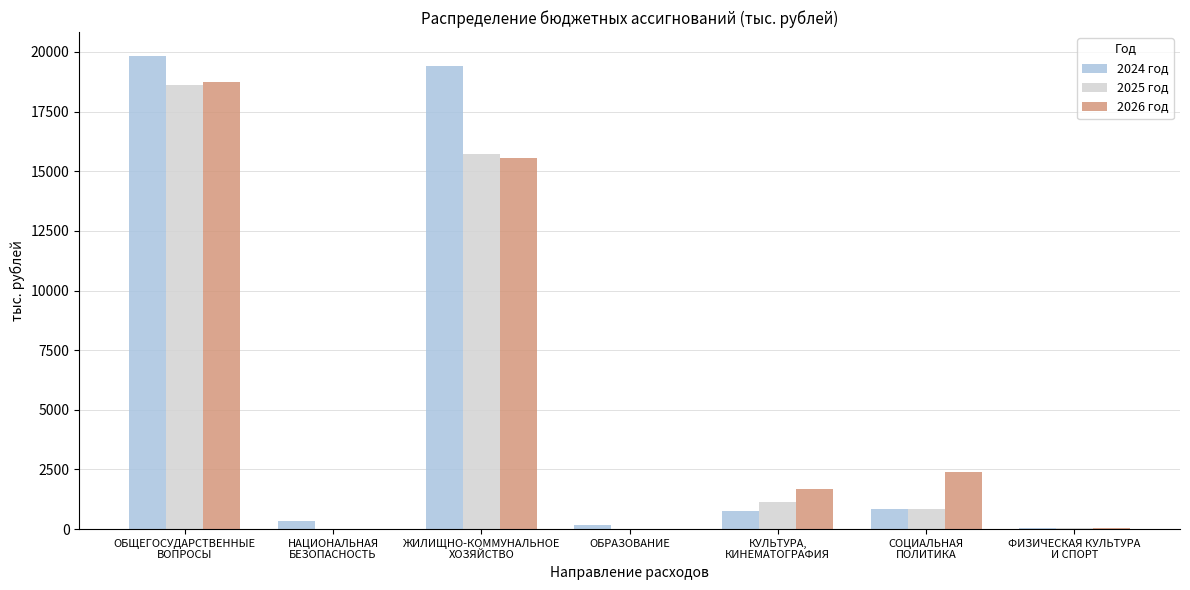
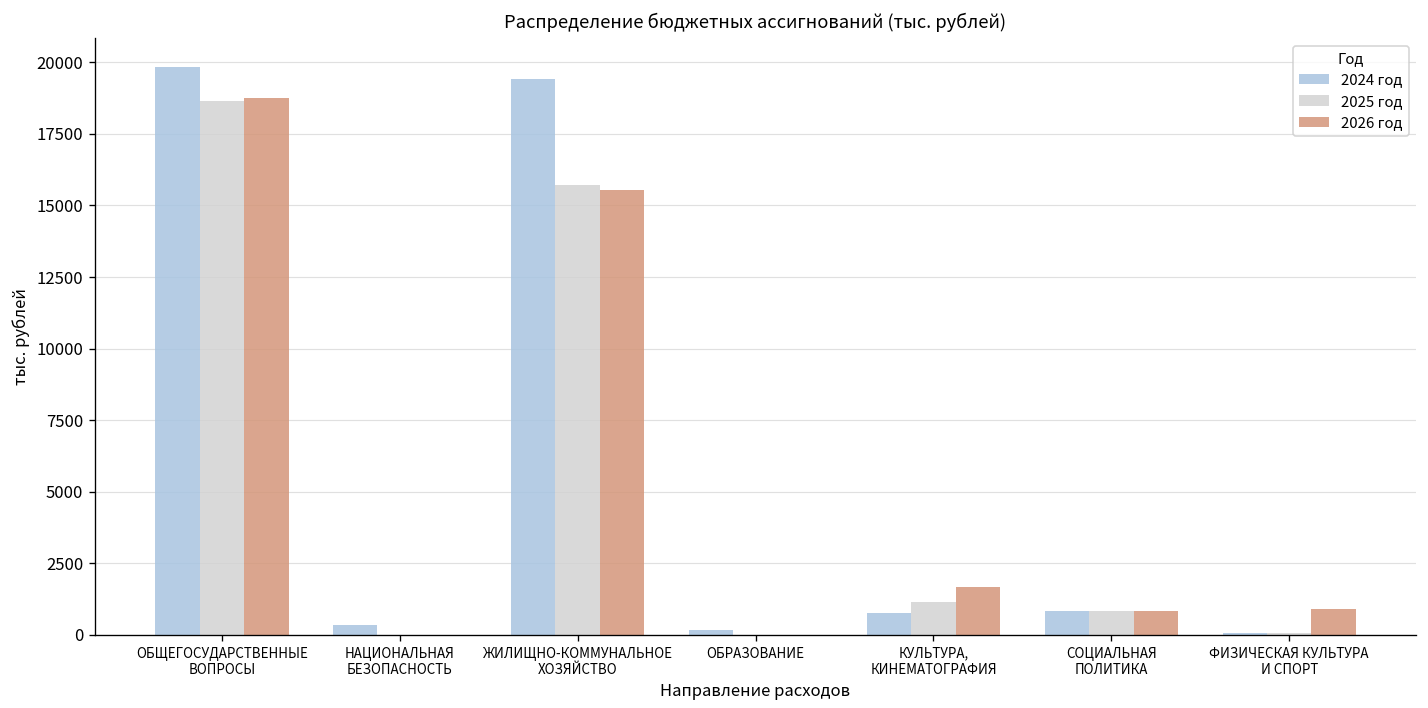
2026 год, СОЦИАЛЬНАЯ ПОЛИТИКА: 2400 -> 800
2026 год, ФИЗИЧЕСКАЯ КУЛЬТУРА И СПОРТ: 100 -> 900
